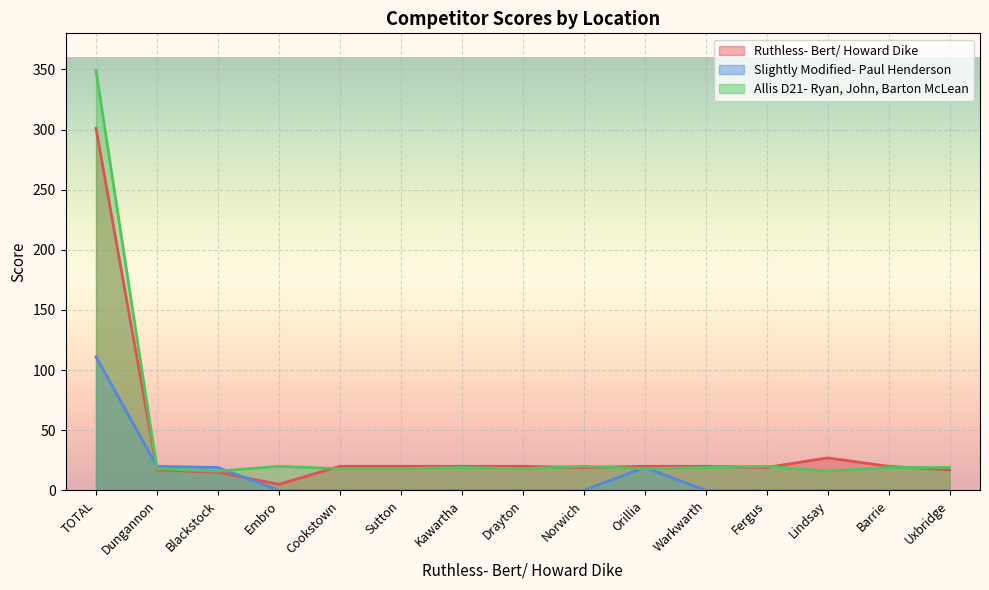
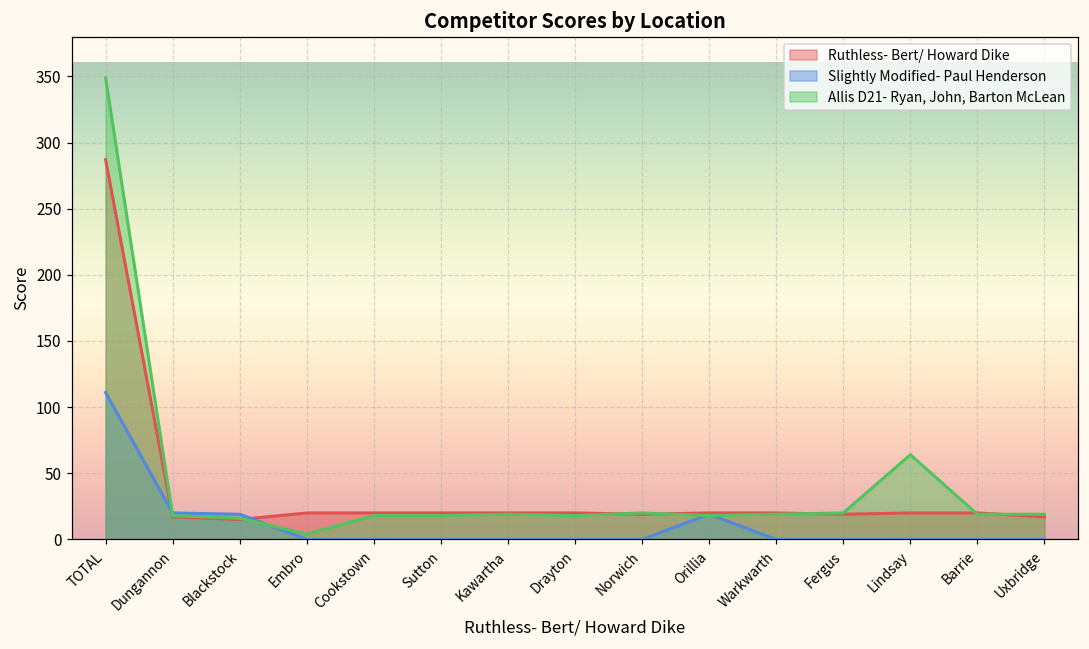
Ruthless- Bert/ Howard Dike, TOTAL: 301 -> 287
Ruthless- Bert/ Howard Dike, Embro: 5 -> 20
Allis D21- Ryan, John, Barton McLean, Embro: 20 -> 4
Ruthless- Bert/ Howard Dike, Lindsay: 27 -> 20
Allis D21- Ryan, John, Barton McLean, Lindsay: 16 -> 64
